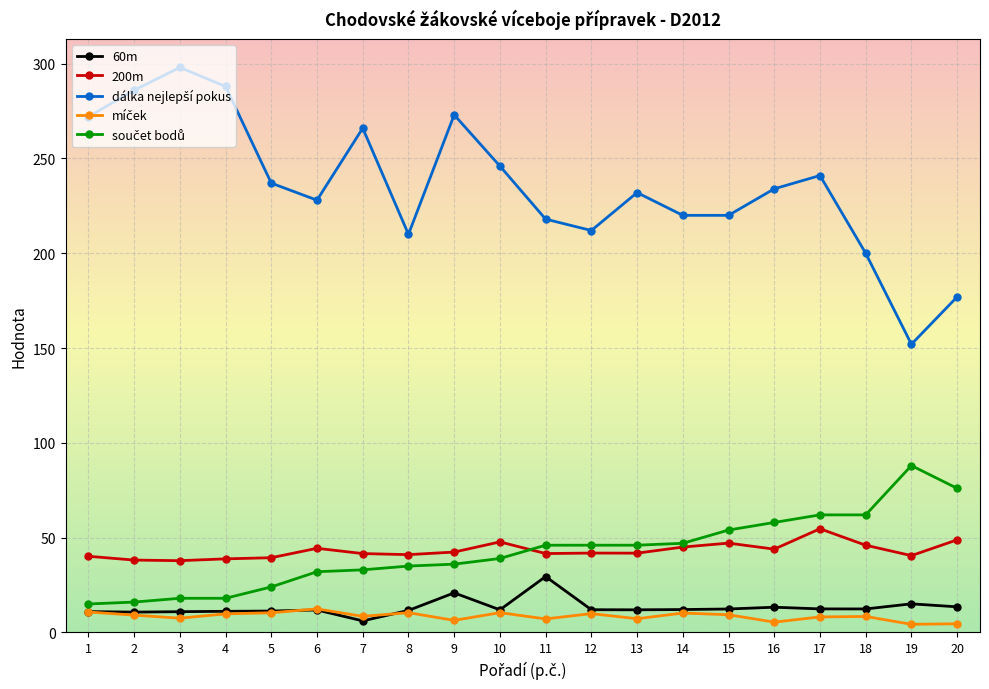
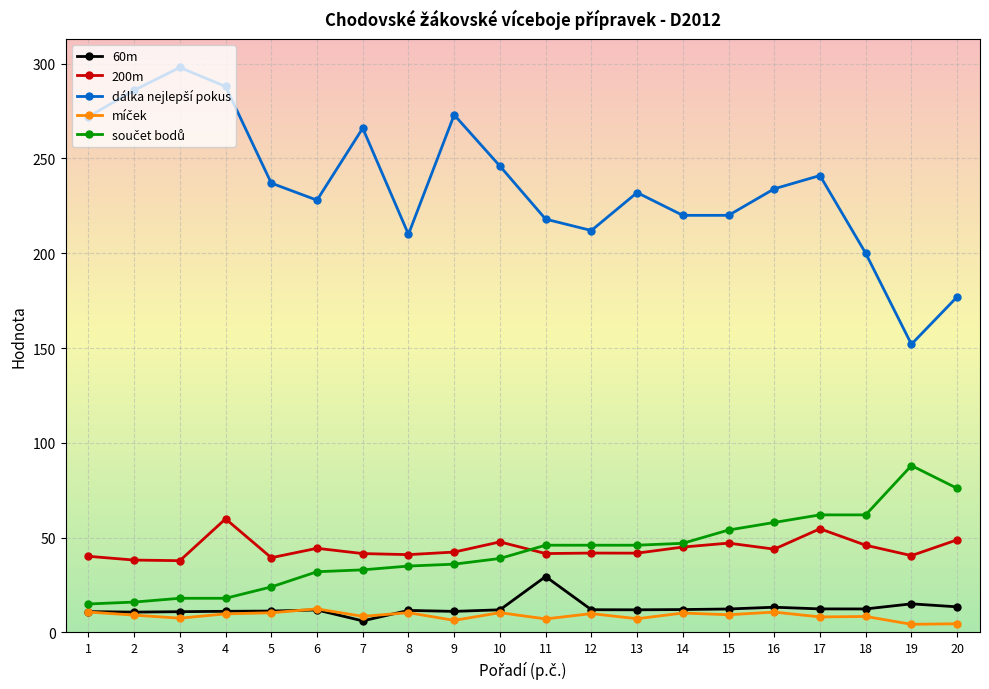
200m, 4: 39 -> 60
60m, 9: 21 -> 11
míček, 16: 5 -> 11
